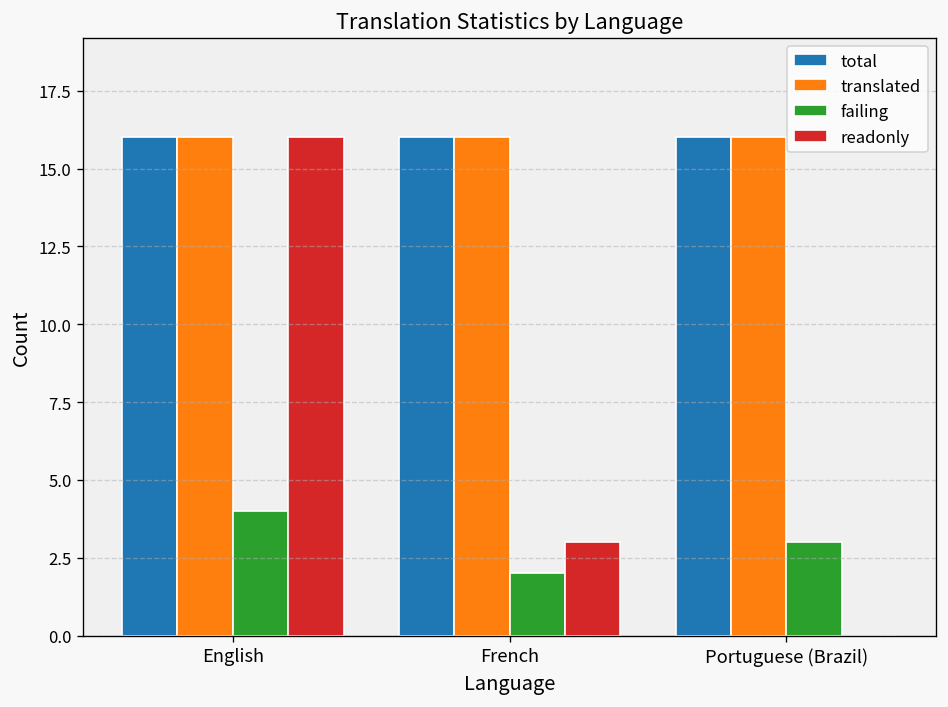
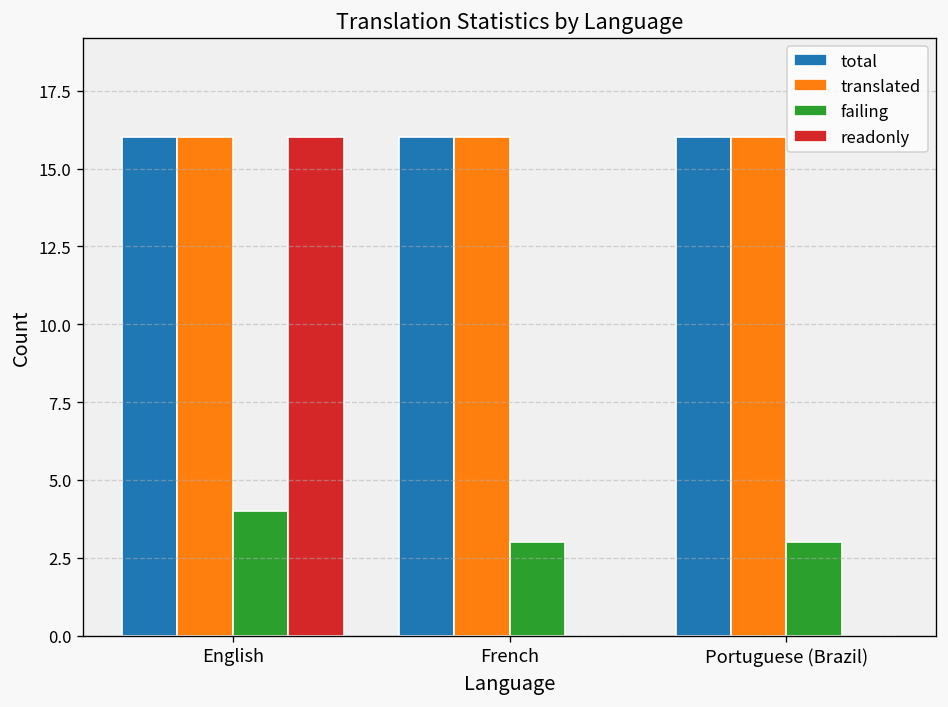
failing, French: 2 -> 3
readonly, French: 3 -> 0
